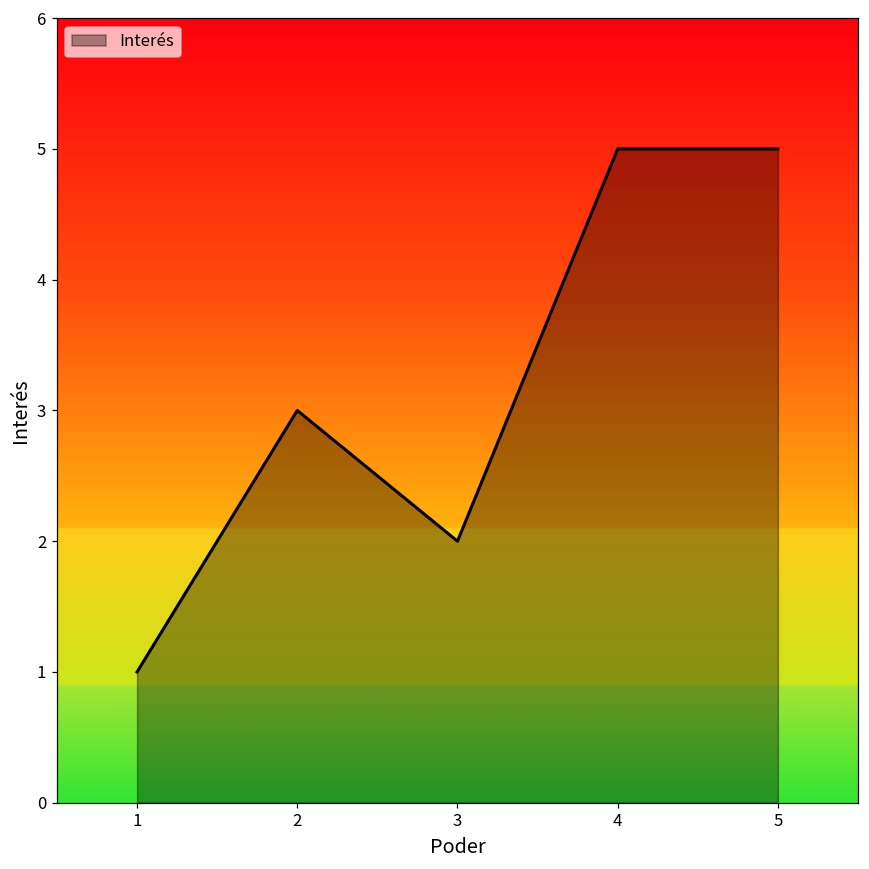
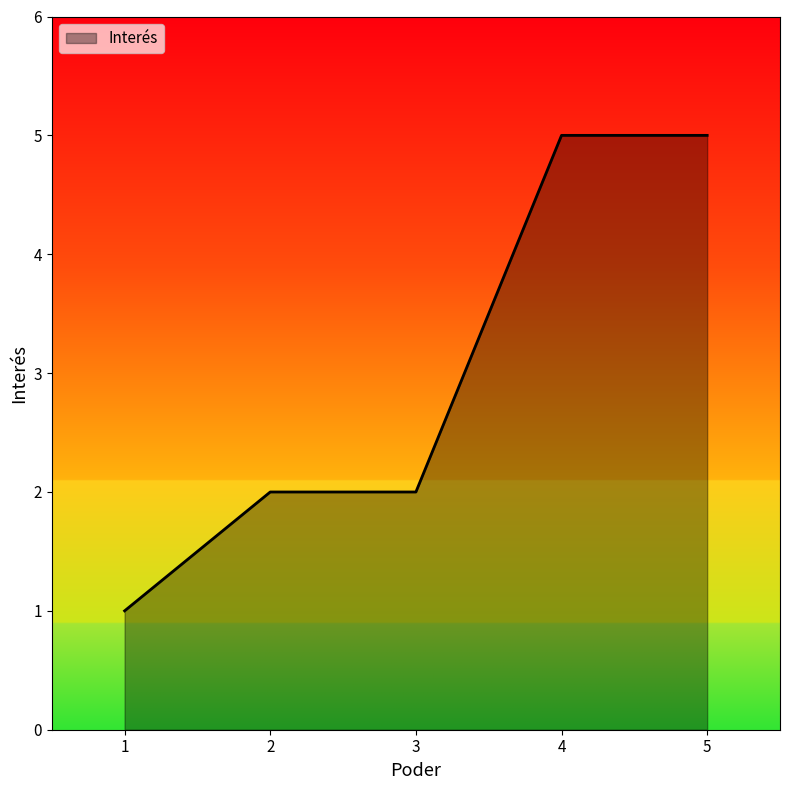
2: 3 -> 2
